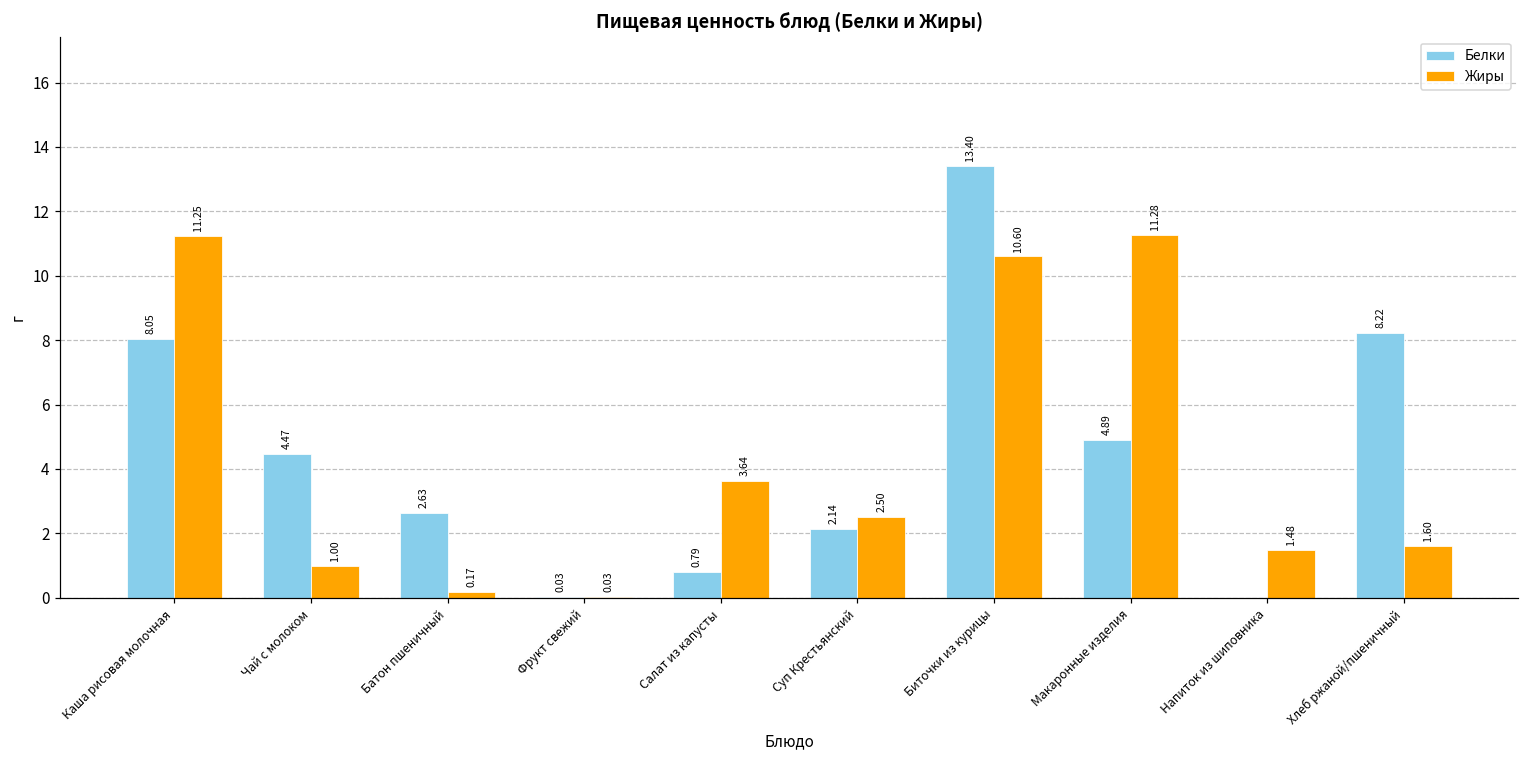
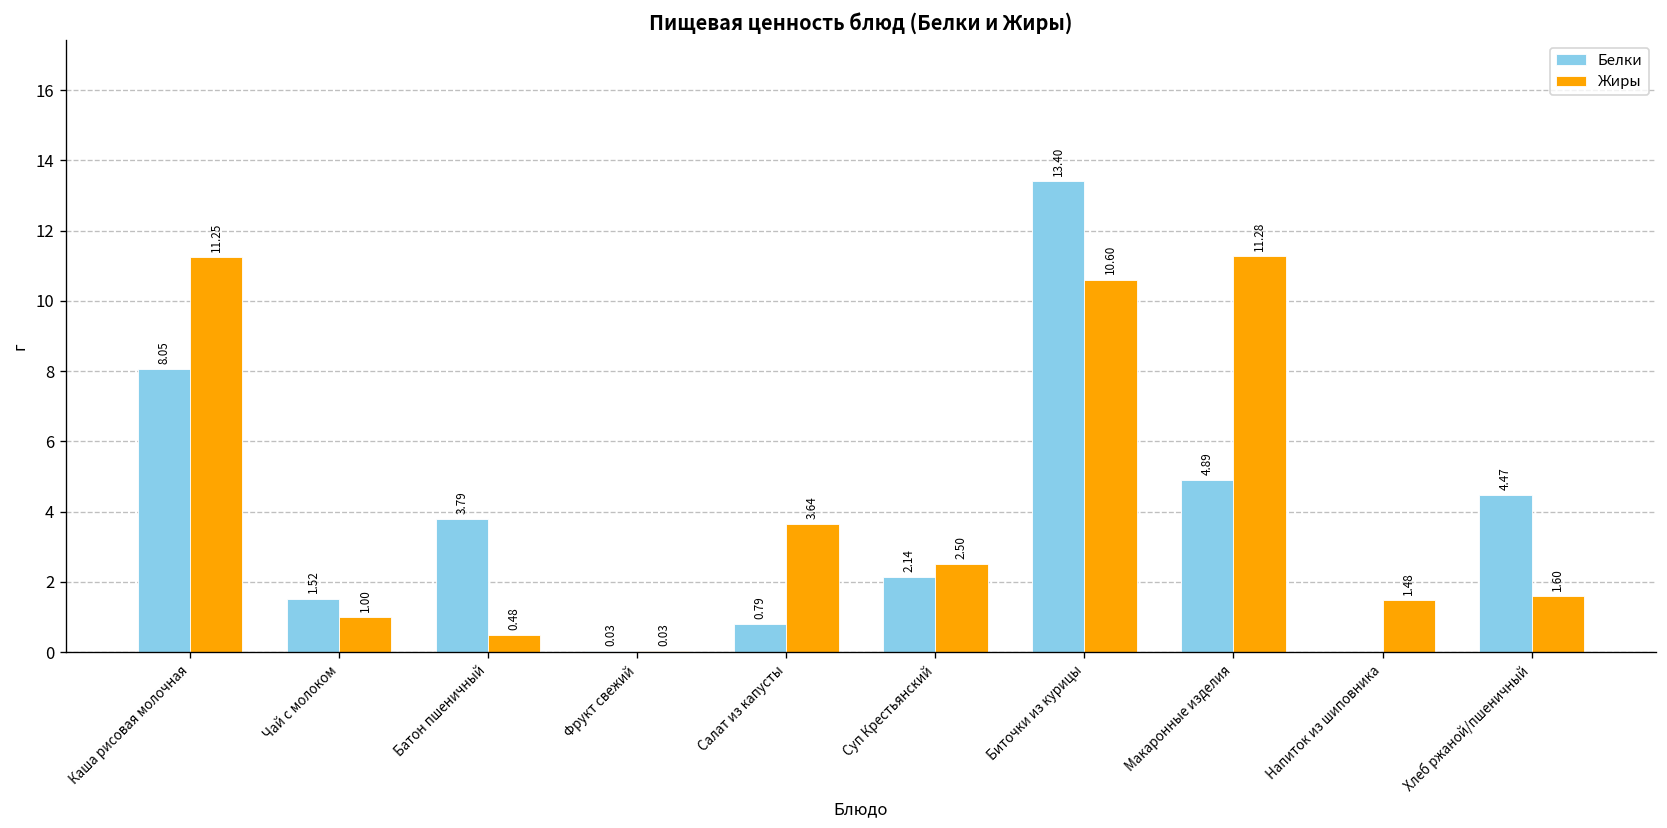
Белки, Чай с молоком: 4.47 -> 1.52
Белки, Батон пшеничный: 2.63 -> 3.79
Жиры, Батон пшеничный: 0.17 -> 0.48
Белки, Хлеб ржаной/пшеничный: 8.22 -> 4.47
